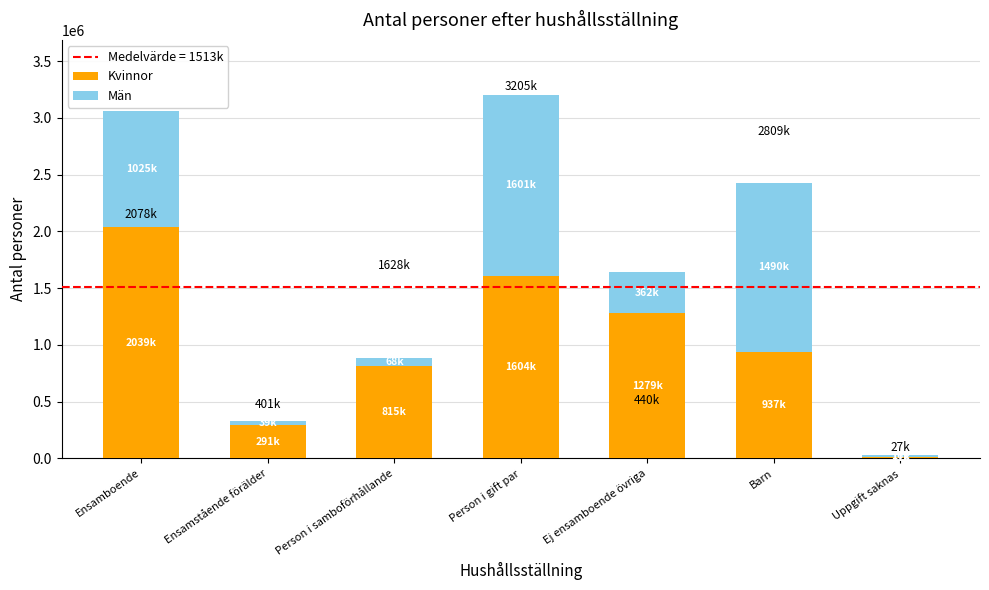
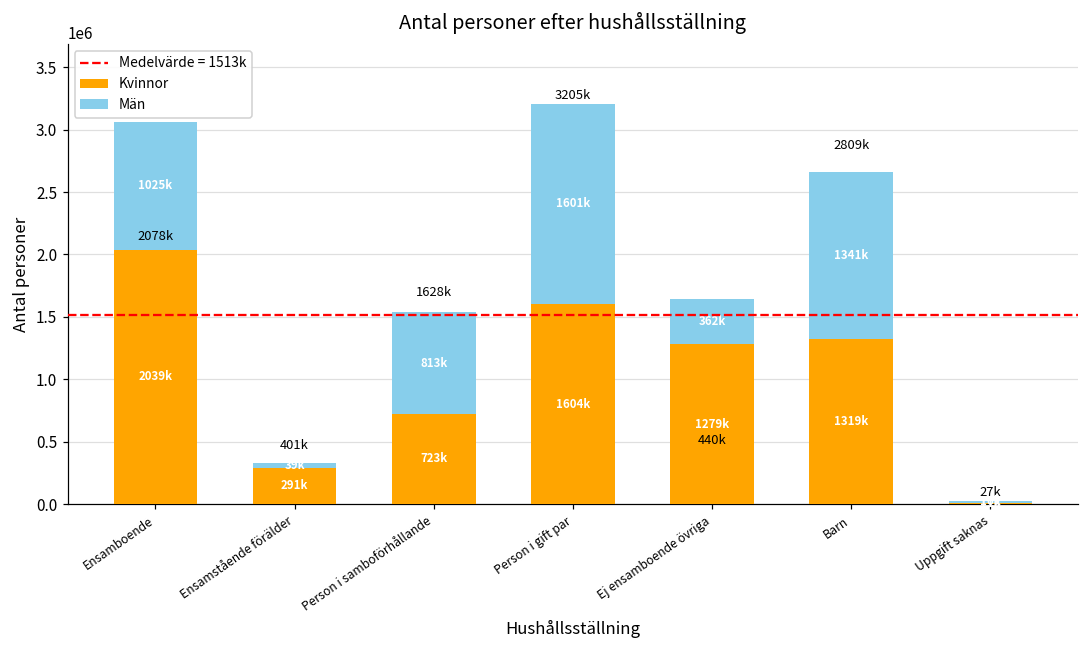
Kvinnor, Person i samboförhållande: 815k -> 723k
Män, Person i samboförhållande: 68k -> 813k
Kvinnor, Barn: 937k -> 1319k
Män, Barn: 1490k -> 1341k
